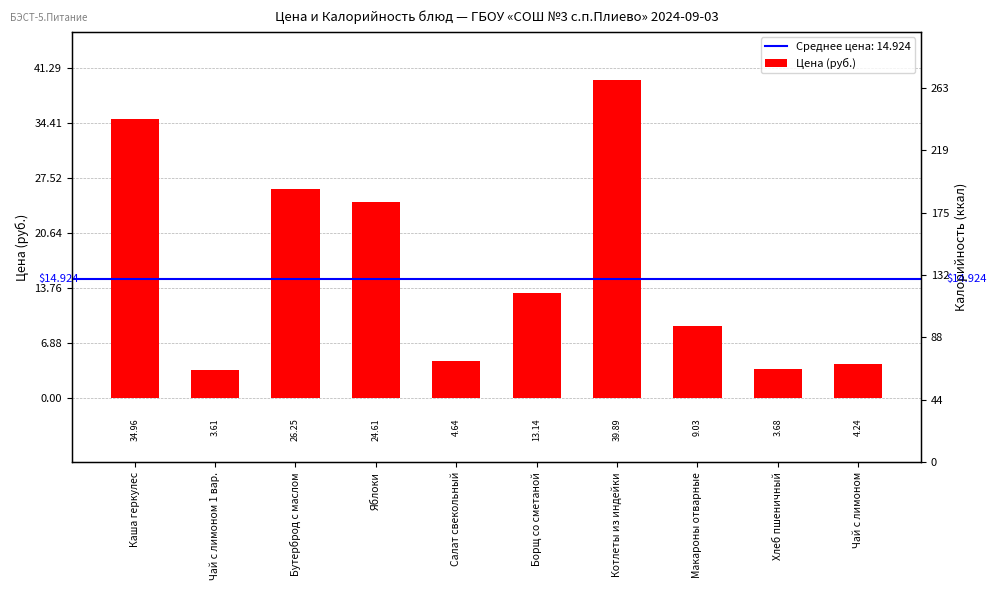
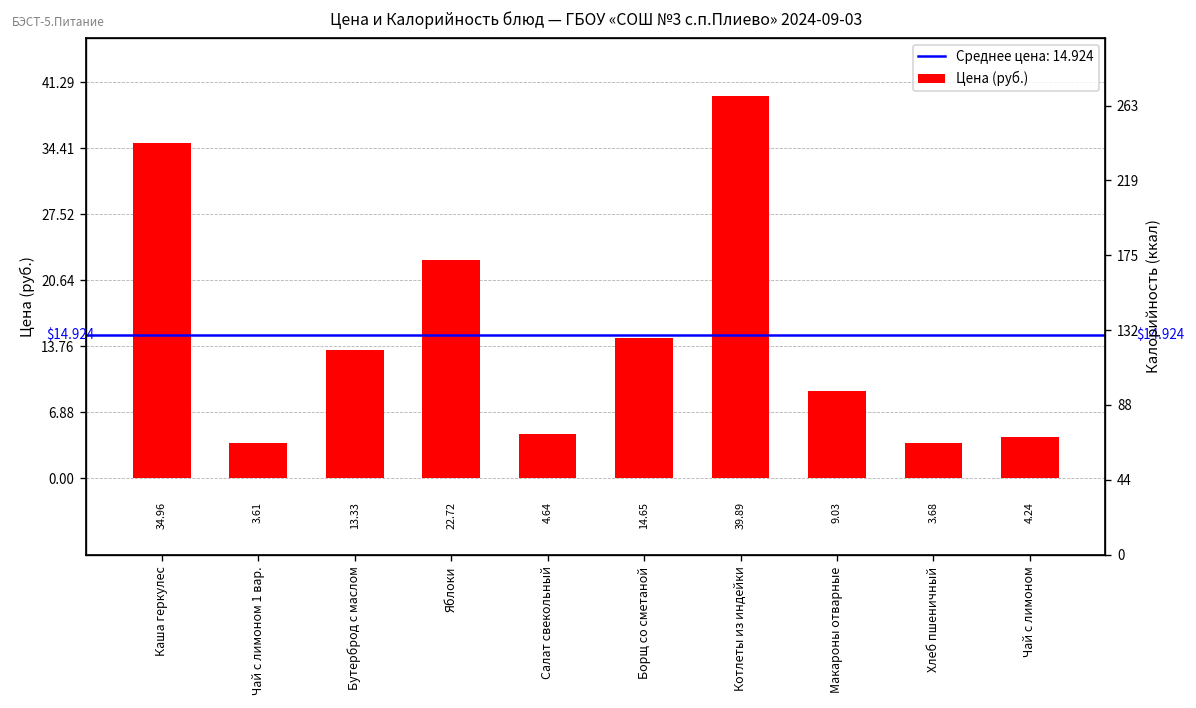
Бутерброд с маслом: 26.25 -> 13.33
Яблоки: 24.61 -> 22.72
Борщ со сметаной: 13.14 -> 14.65
